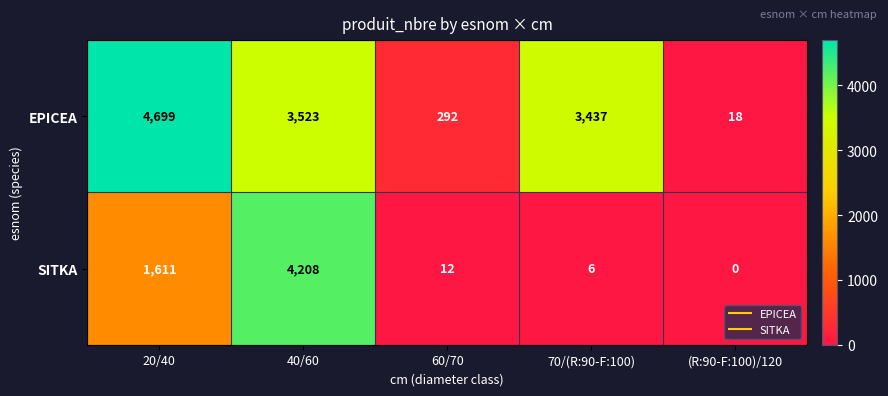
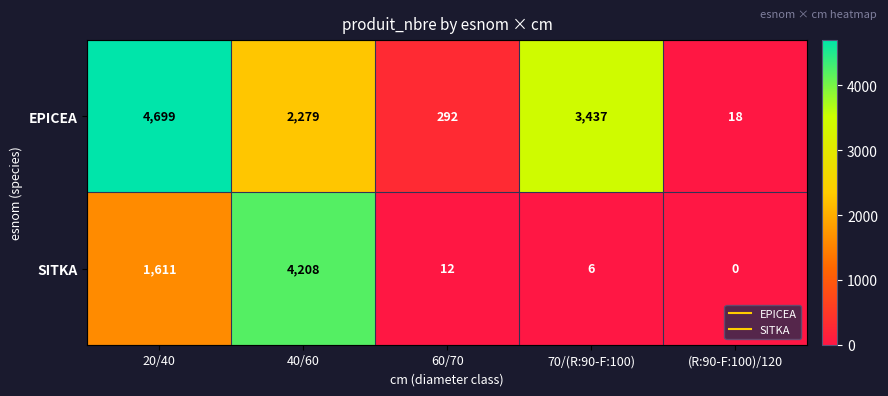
EPICEA, 40/60: 3,523 -> 2,279
